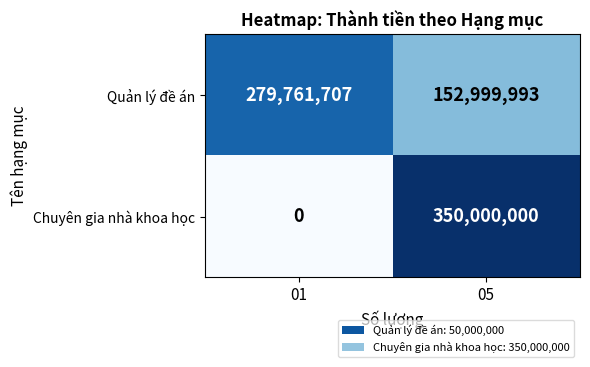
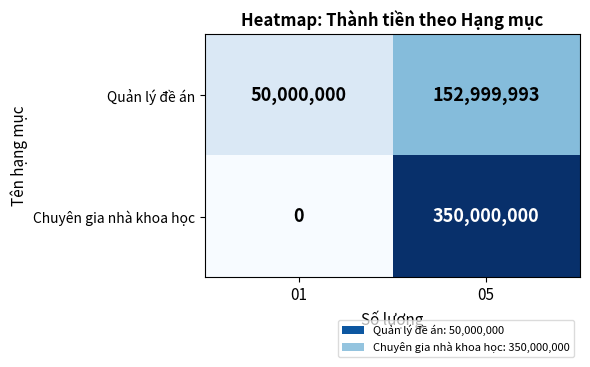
Quản lý đề án, 01: 279,761,707 -> 50,000,000
